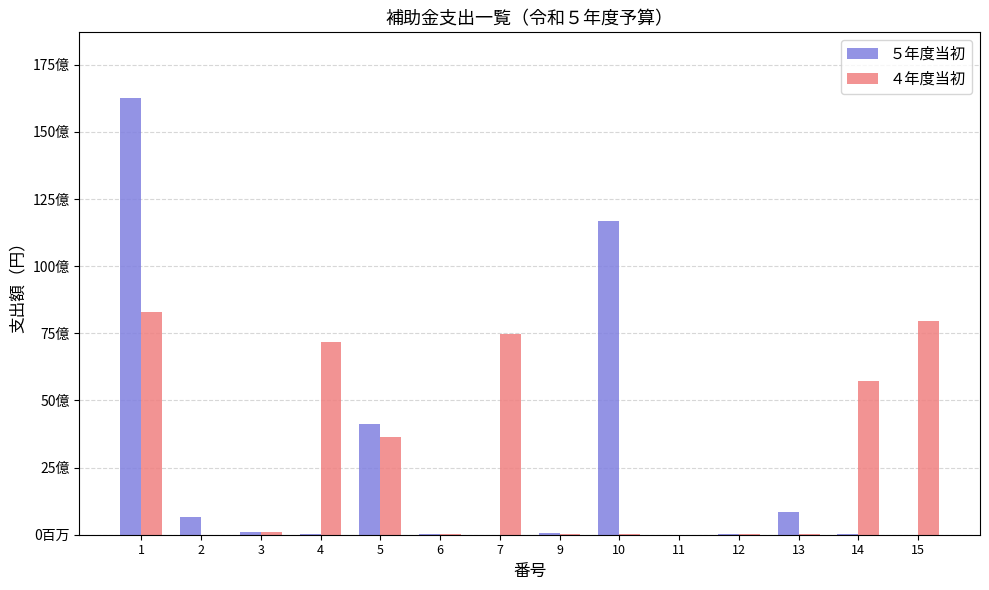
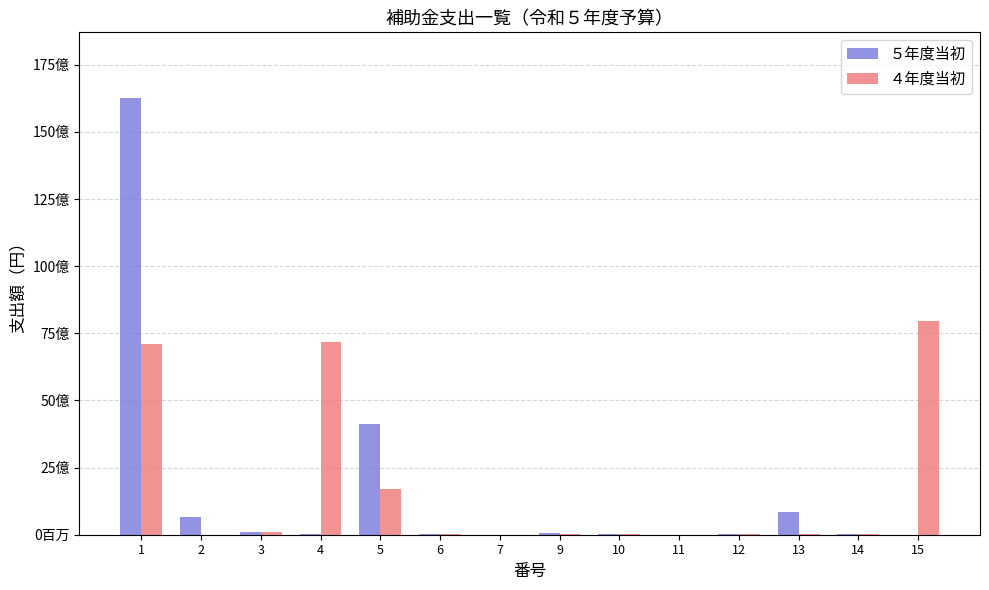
４年度当初, 1: 83億 -> 71億
４年度当初, 5: 36億 -> 17億
４年度当初, 7: 75億 -> 0億
５年度当初, 10: 117億 -> 0億
４年度当初, 14: 57億 -> 0億
